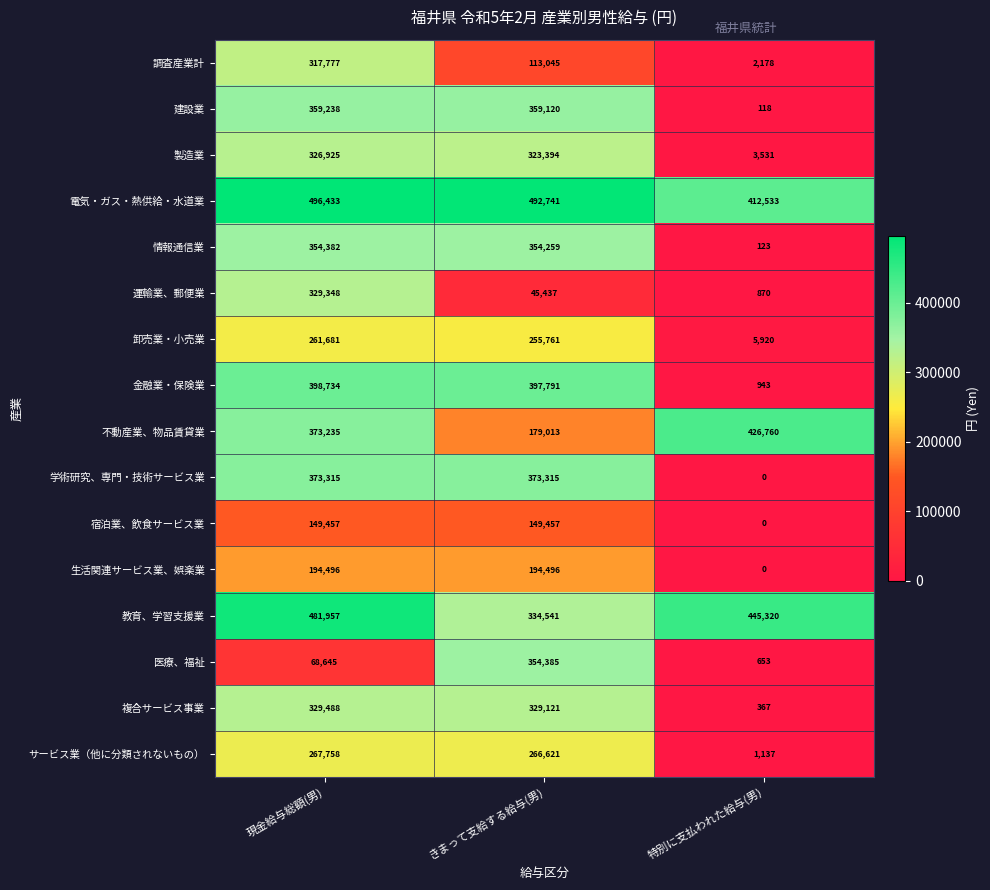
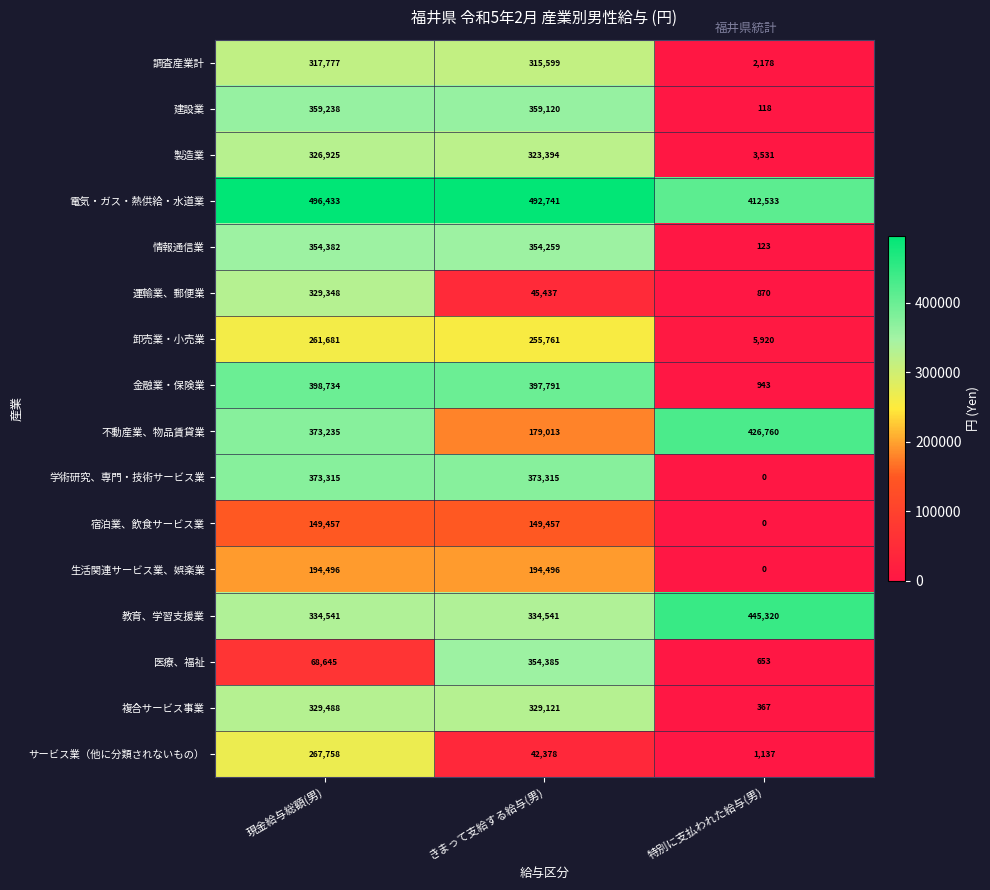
調査産業計, きまって支給する給与(男): 113,045 -> 315,599
教育、学習支援業, 現金給与総額(男): 481,957 -> 334,541
サービス業（他に分類されないもの）, きまって支給する給与(男): 266,621 -> 42,378
